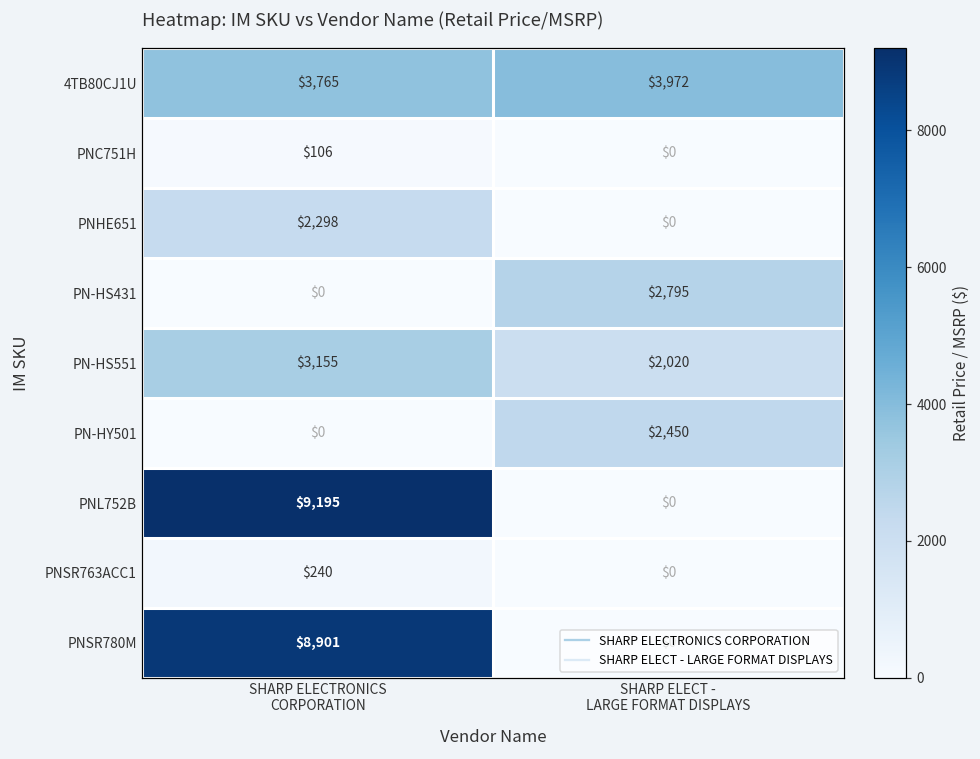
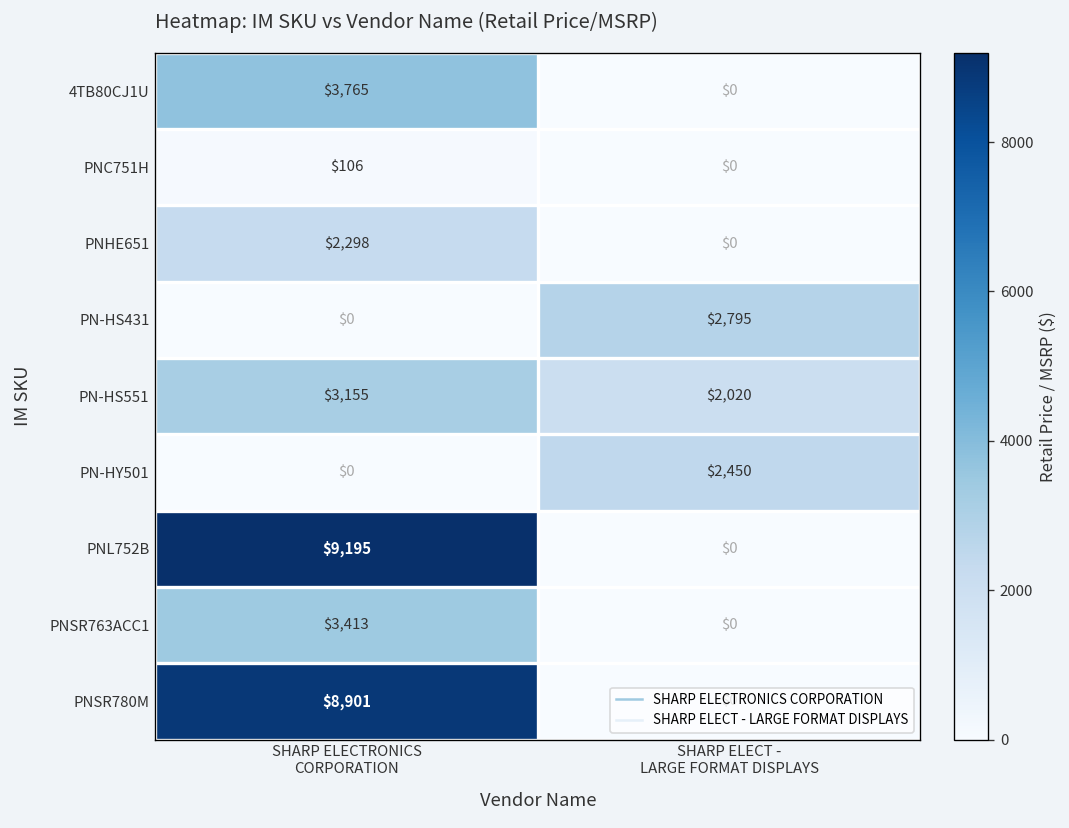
4TB80CJ1U, SHARP ELECT - LARGE FORMAT DISPLAYS: $3,972 -> $0
PNSR763ACC1, SHARP ELECTRONICS CORPORATION: $240 -> $3,413
